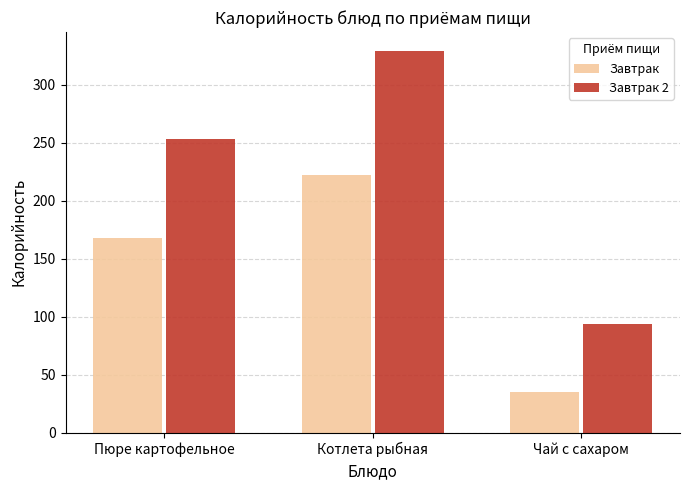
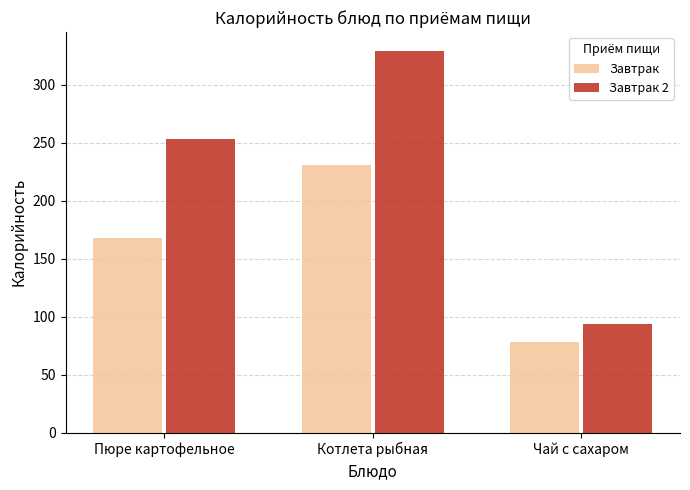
Завтрак, Котлета рыбная: 222 -> 231
Завтрак, Чай с сахаром: 35 -> 78
